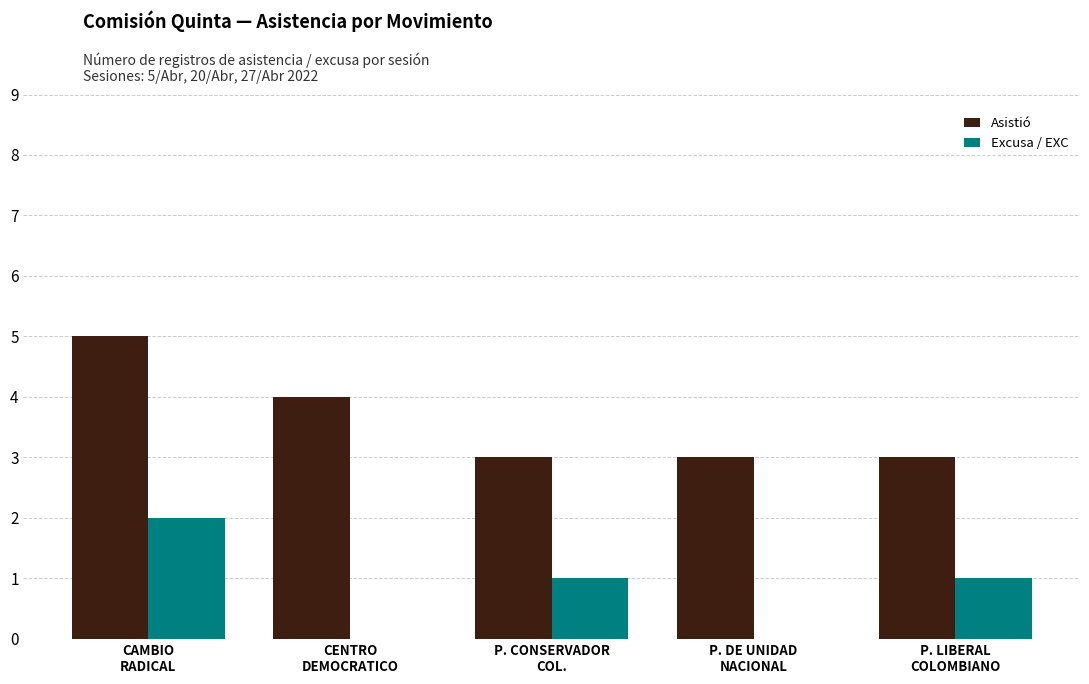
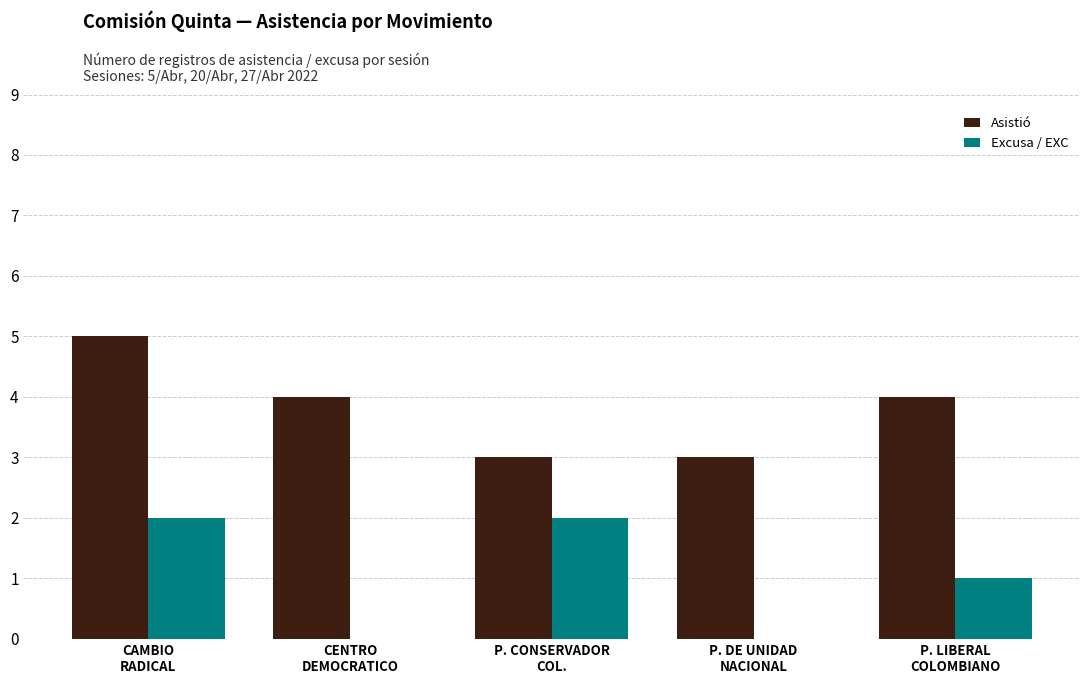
Excusa / EXC, P. CONSERVADOR COL.: 1 -> 2
Asistió, P. LIBERAL COLOMBIANO: 3 -> 4
